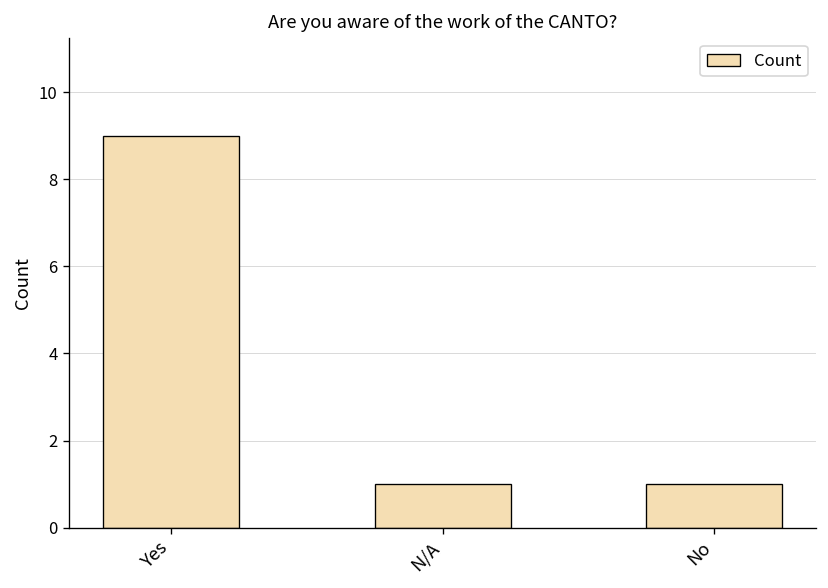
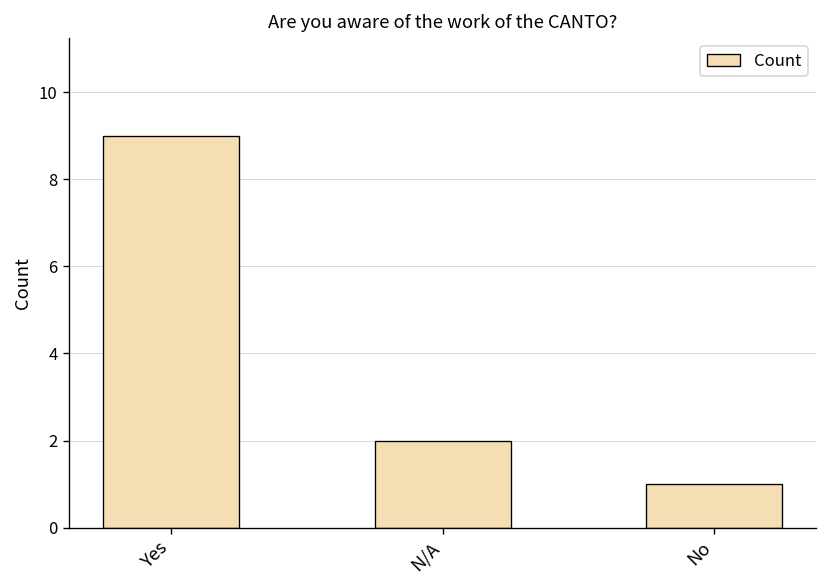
N/A: 1 -> 2
